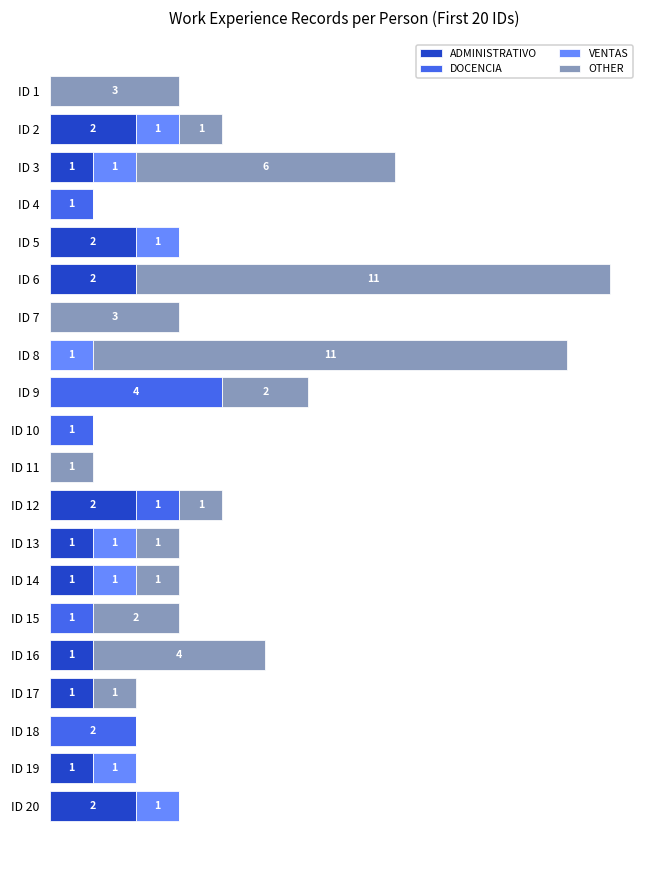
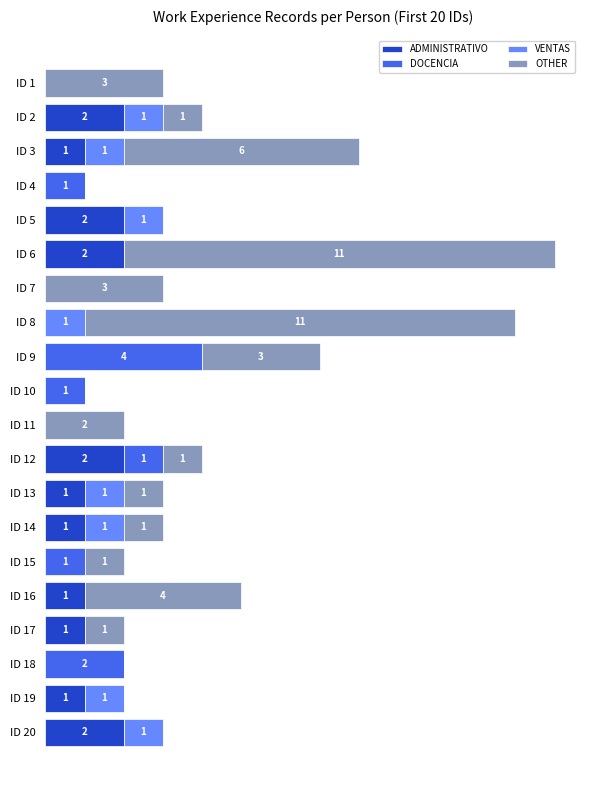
OTHER, ID 9: 2 -> 3
OTHER, ID 11: 1 -> 2
OTHER, ID 15: 2 -> 1
